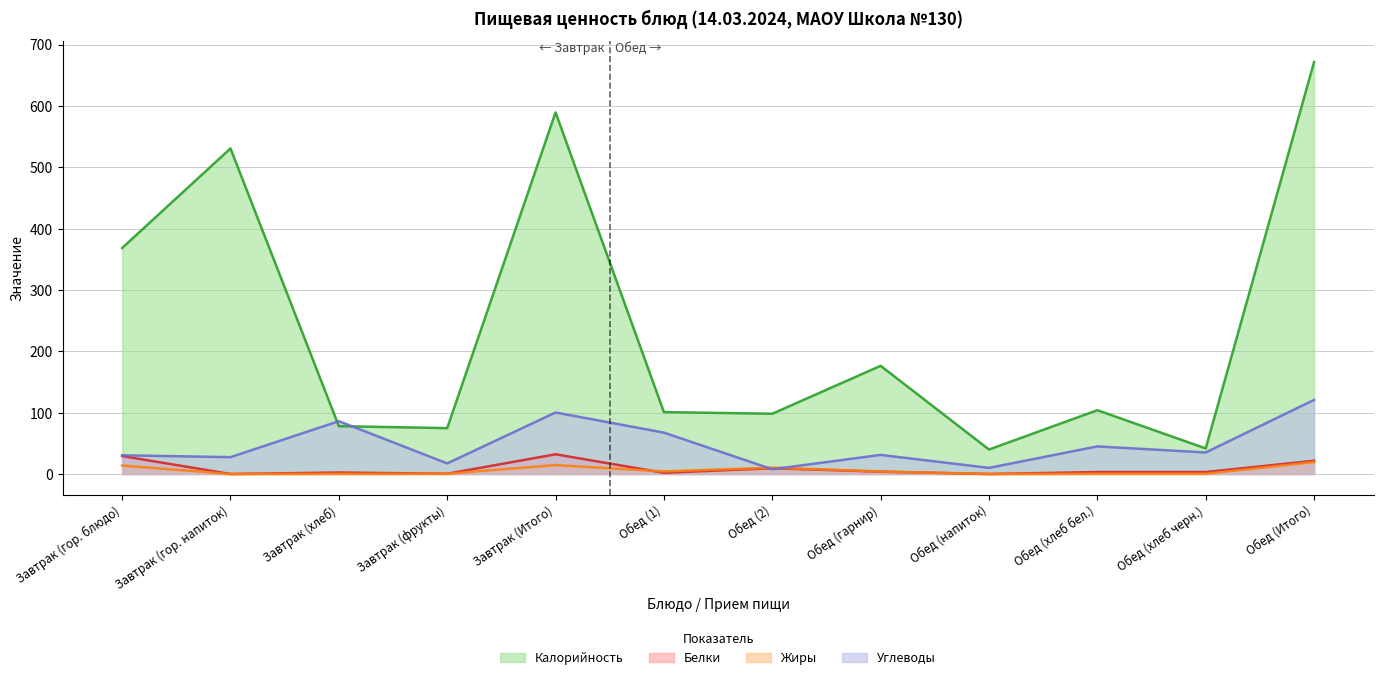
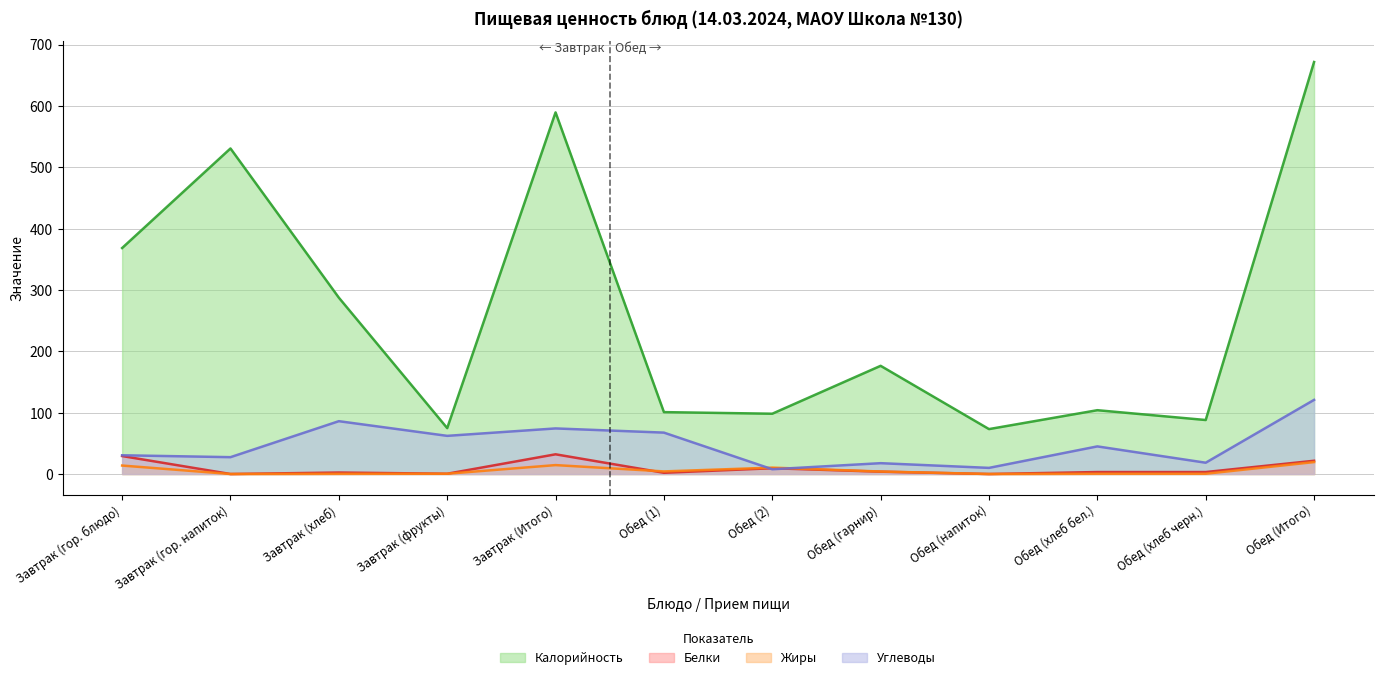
Калорийность, Завтрак (хлеб): 80 -> 290
Углеводы, Завтрак (фрукты): 20 -> 60
Углеводы, Завтрак (Итого): 100 -> 70
Углеводы, Обед (гарнир): 30 -> 20
Калорийность, Обед (напиток): 40 -> 70
Калорийность, Обед (хлеб черн.): 40 -> 90
Углеводы, Обед (хлеб черн.): 40 -> 20
